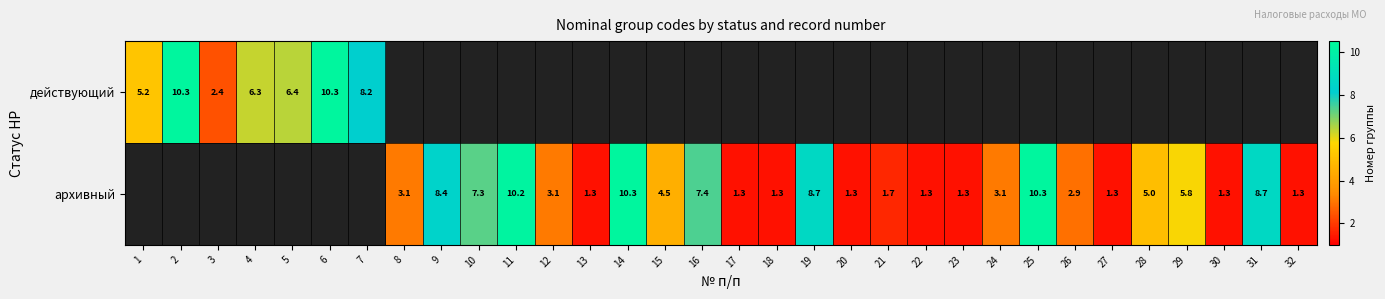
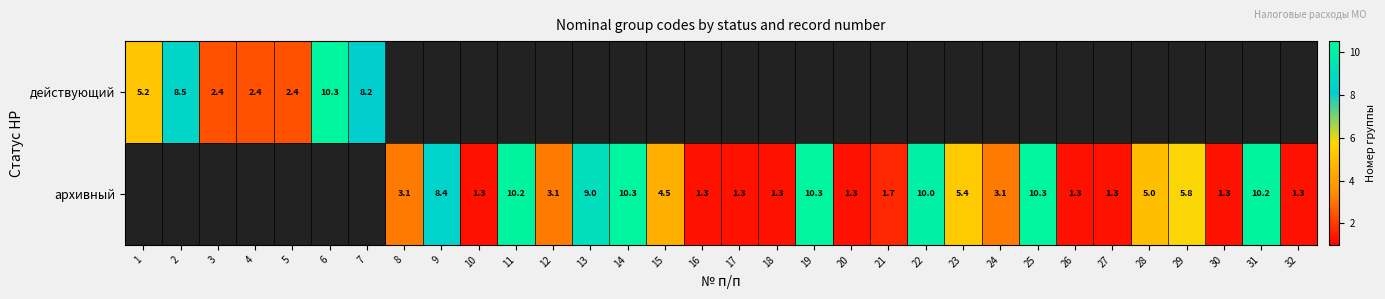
действующий, 2: 10.3 -> 8.5
действующий, 4: 6.3 -> 2.4
действующий, 5: 6.4 -> 2.4
архивный, 10: 7.3 -> 1.3
архивный, 13: 1.3 -> 9.0
архивный, 16: 7.4 -> 1.3
архивный, 19: 8.7 -> 10.3
архивный, 22: 1.3 -> 10.0
архивный, 23: 1.3 -> 5.4
архивный, 26: 2.9 -> 1.3
архивный, 31: 8.7 -> 10.2
